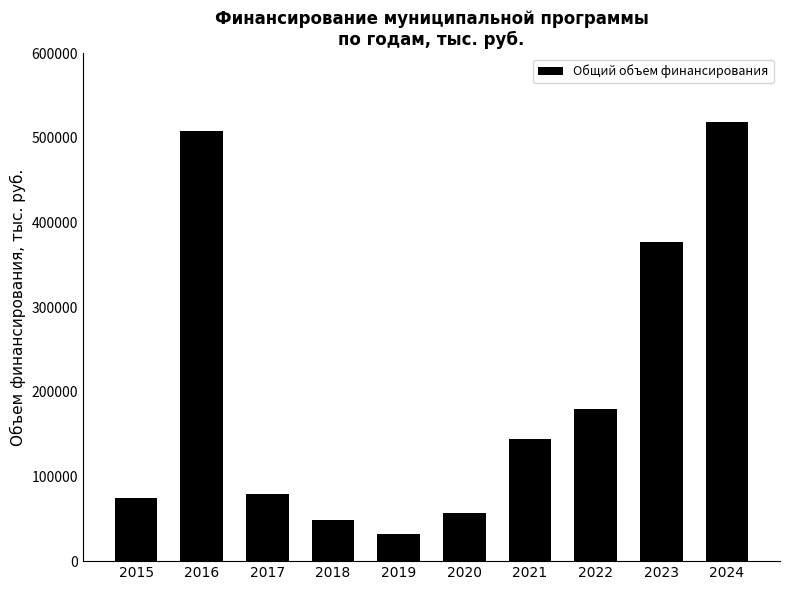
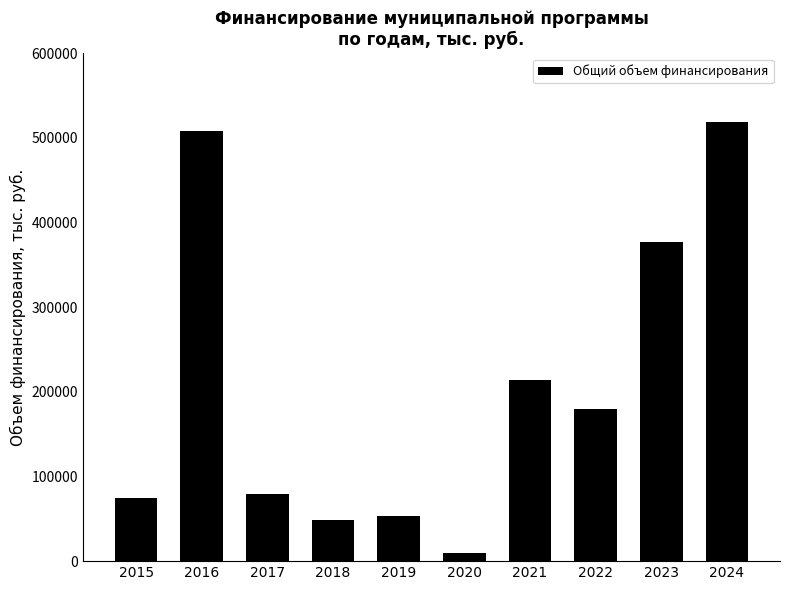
2019: 30000 -> 50000
2020: 60000 -> 10000
2021: 140000 -> 210000
